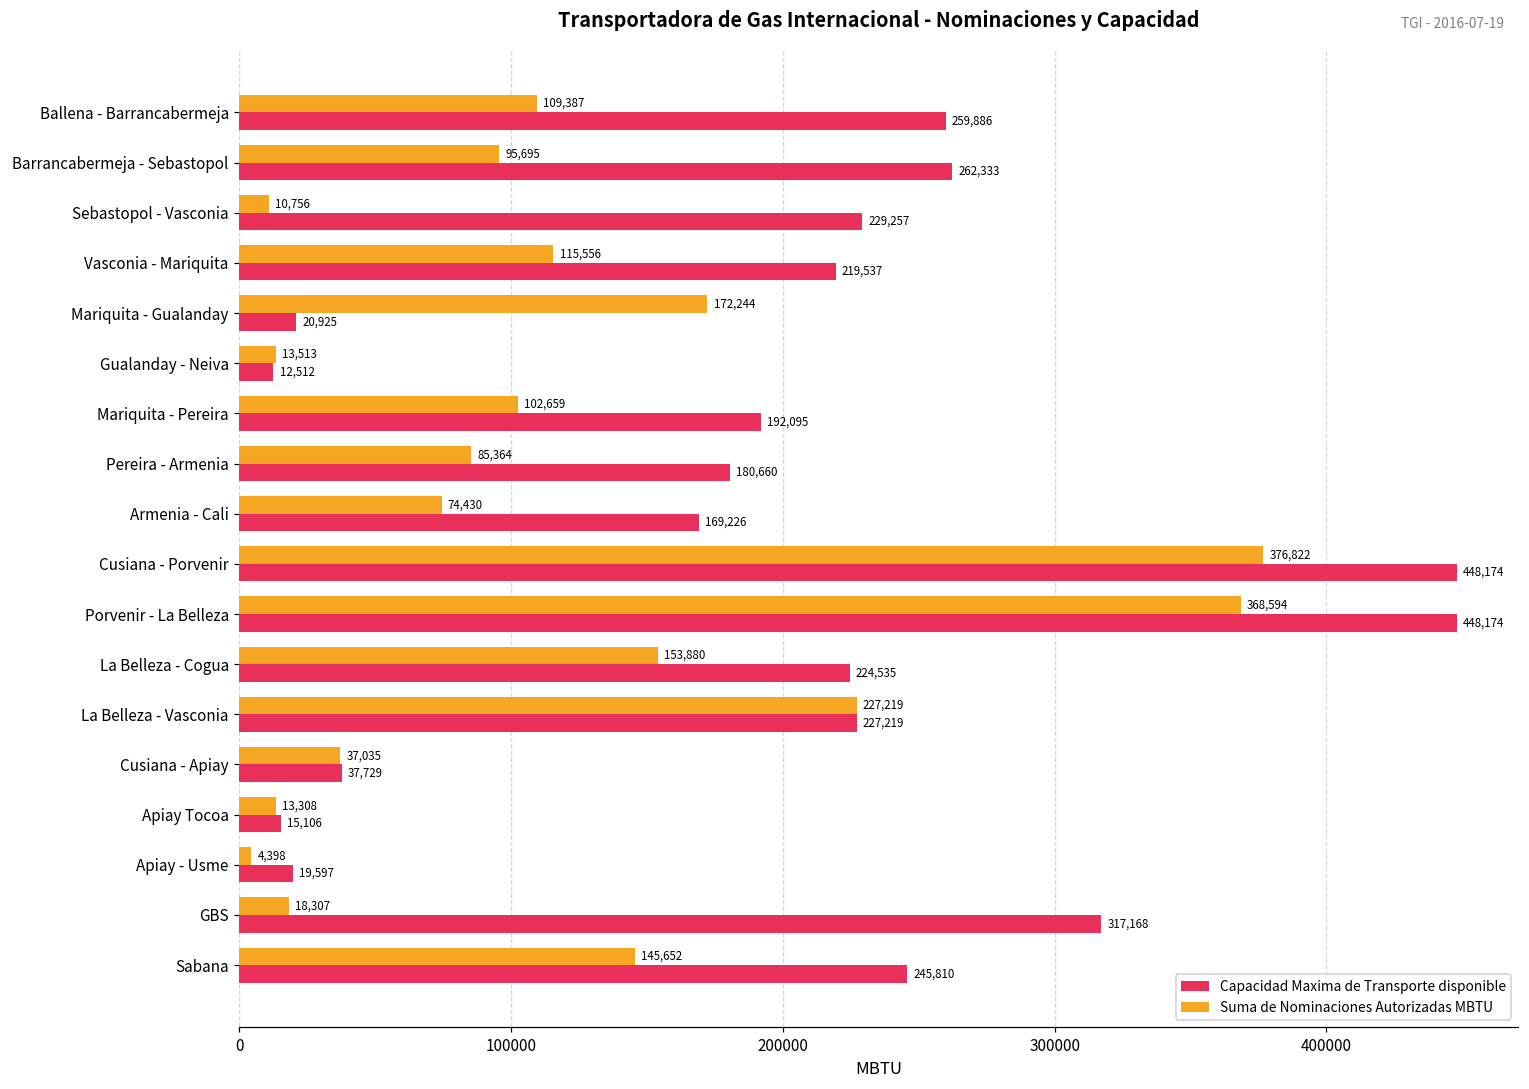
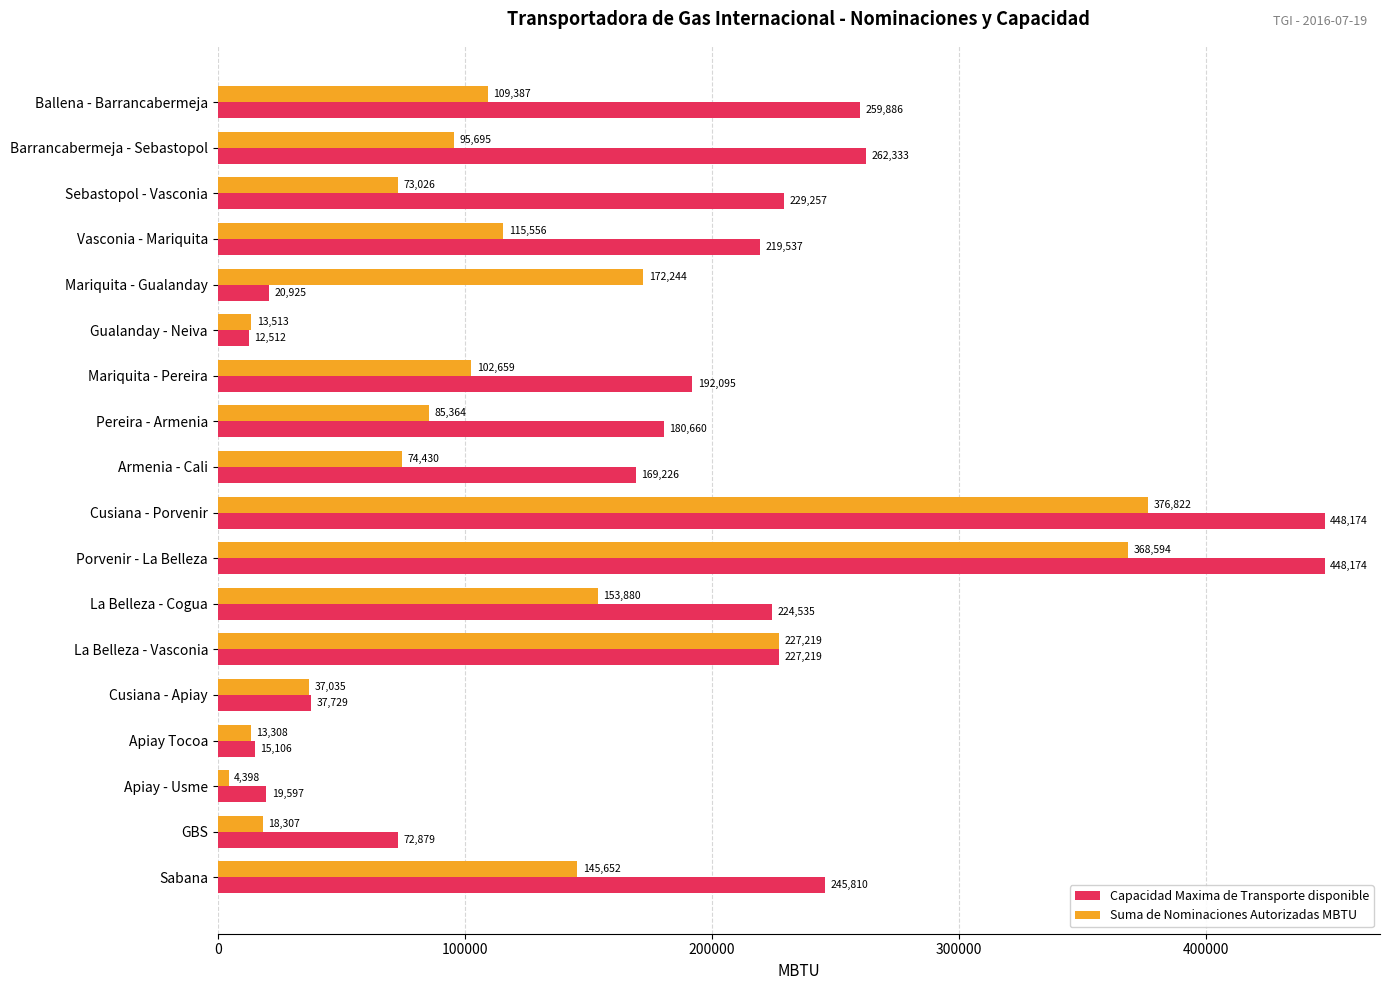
Suma de Nominaciones Autorizadas MBTU, Sebastopol - Vasconia: 10,756 -> 73,026
Capacidad Maxima de Transporte disponible, GBS: 317,168 -> 72,879
